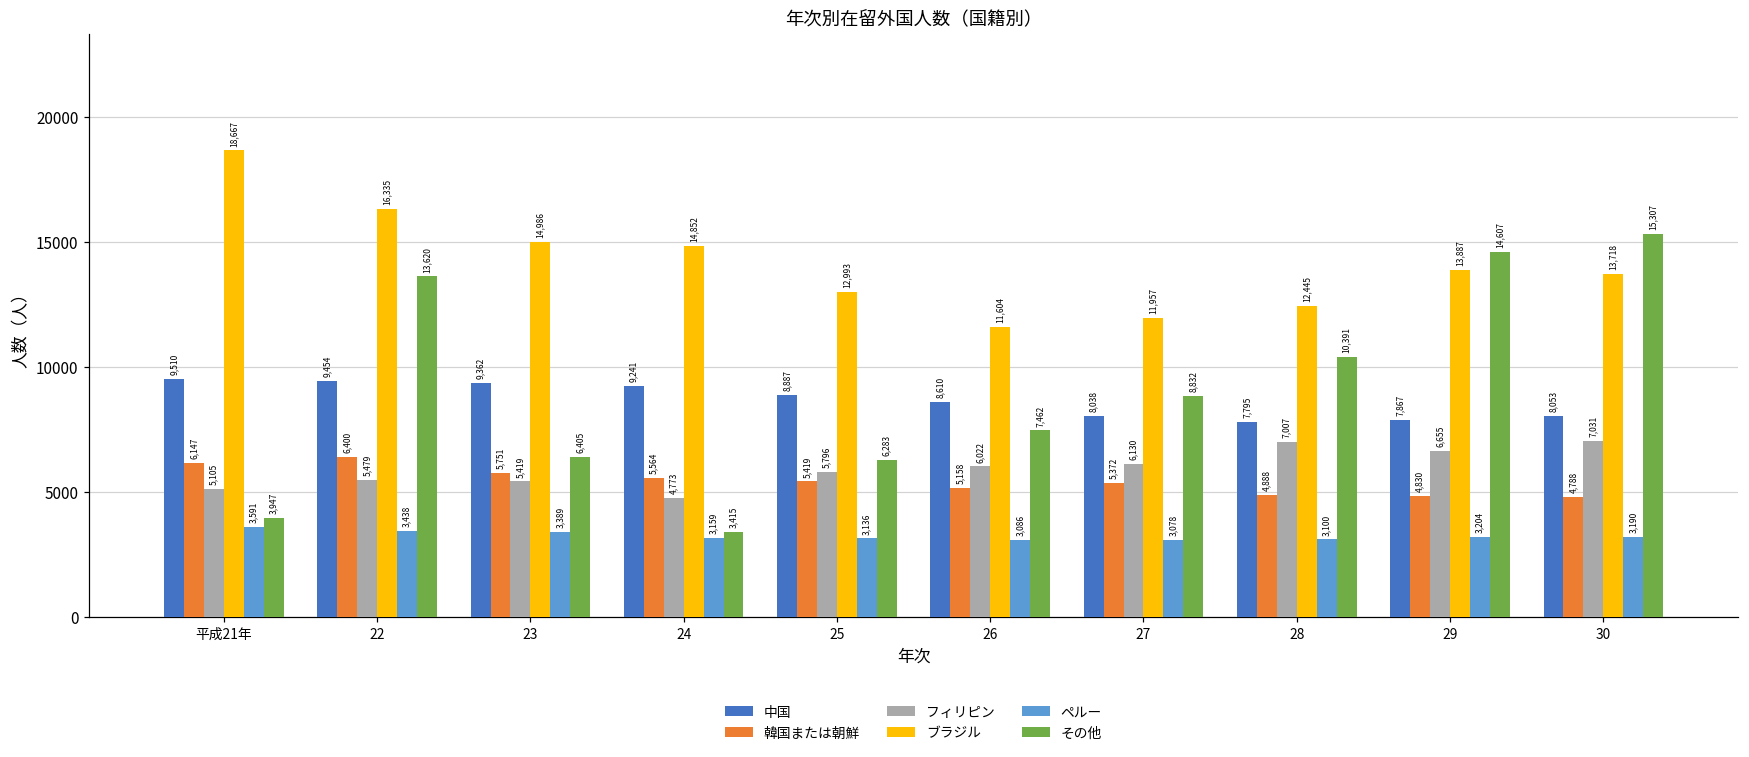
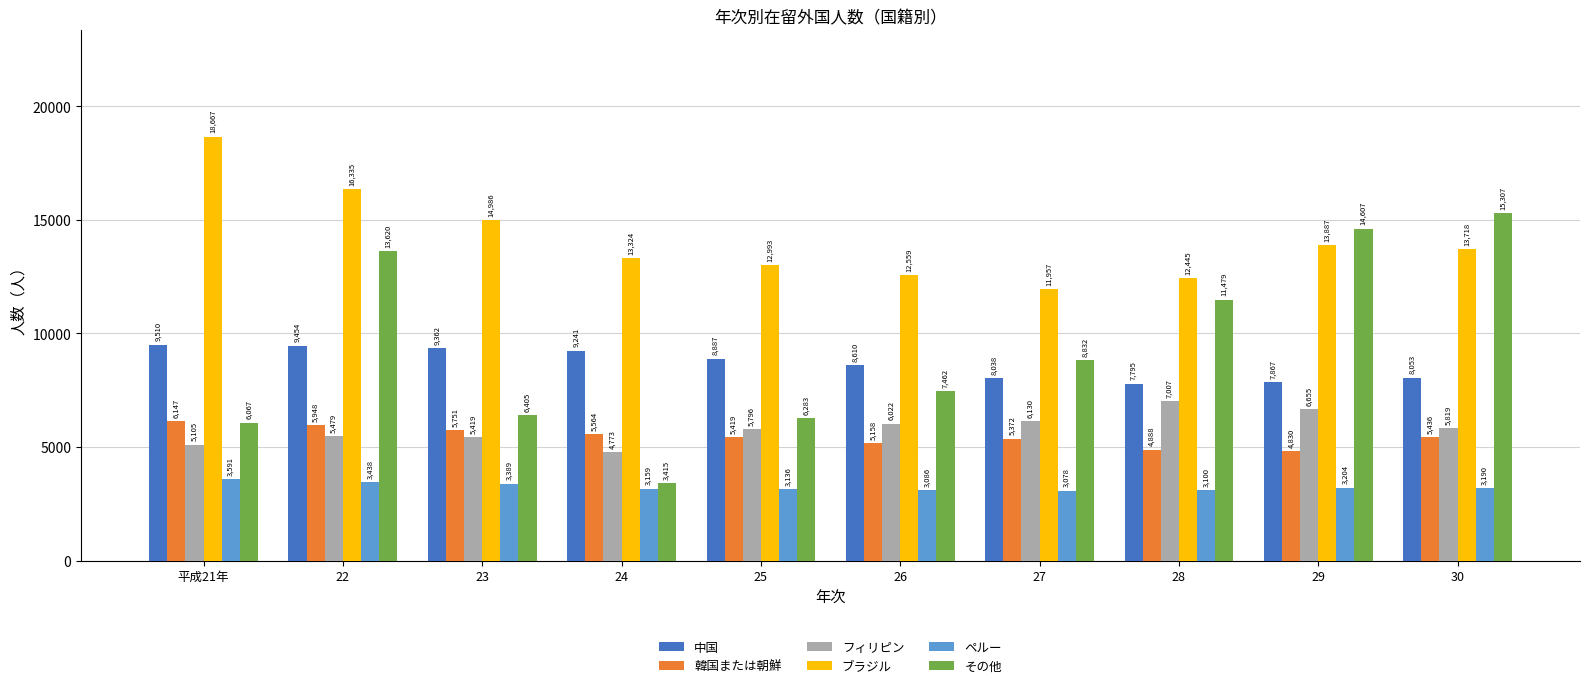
その他, 平成21年: 3,947 -> 6,067
韓国または朝鮮, 22: 6,400 -> 5,948
ブラジル, 24: 14,852 -> 13,324
ブラジル, 26: 11,604 -> 12,559
その他, 28: 10,391 -> 11,479
韓国または朝鮮, 30: 4,788 -> 5,436
フィリピン, 30: 7,031 -> 5,819
